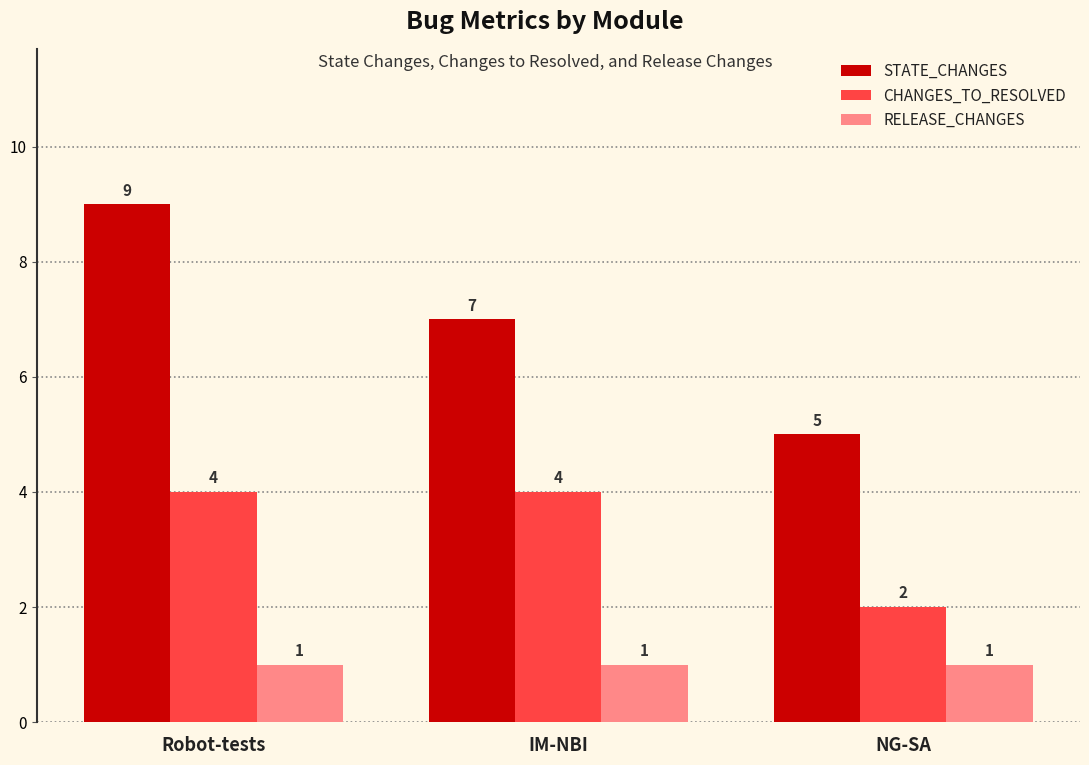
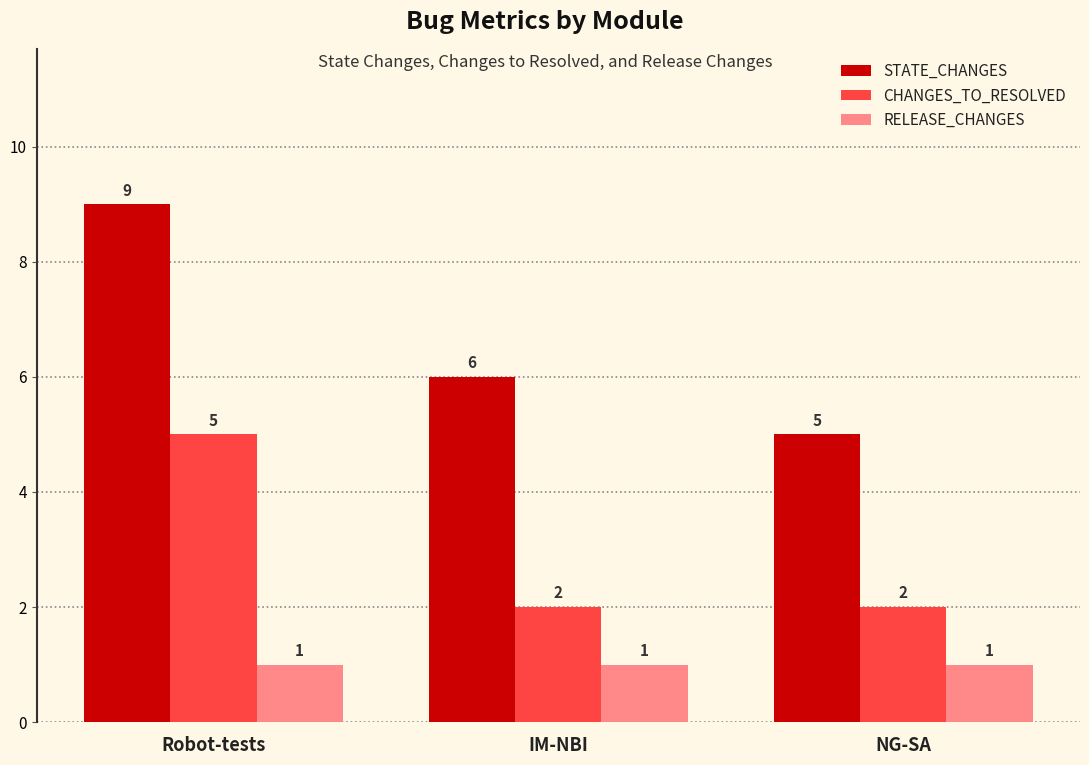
CHANGES_TO_RESOLVED, Robot-tests: 4 -> 5
STATE_CHANGES, IM-NBI: 7 -> 6
CHANGES_TO_RESOLVED, IM-NBI: 4 -> 2
